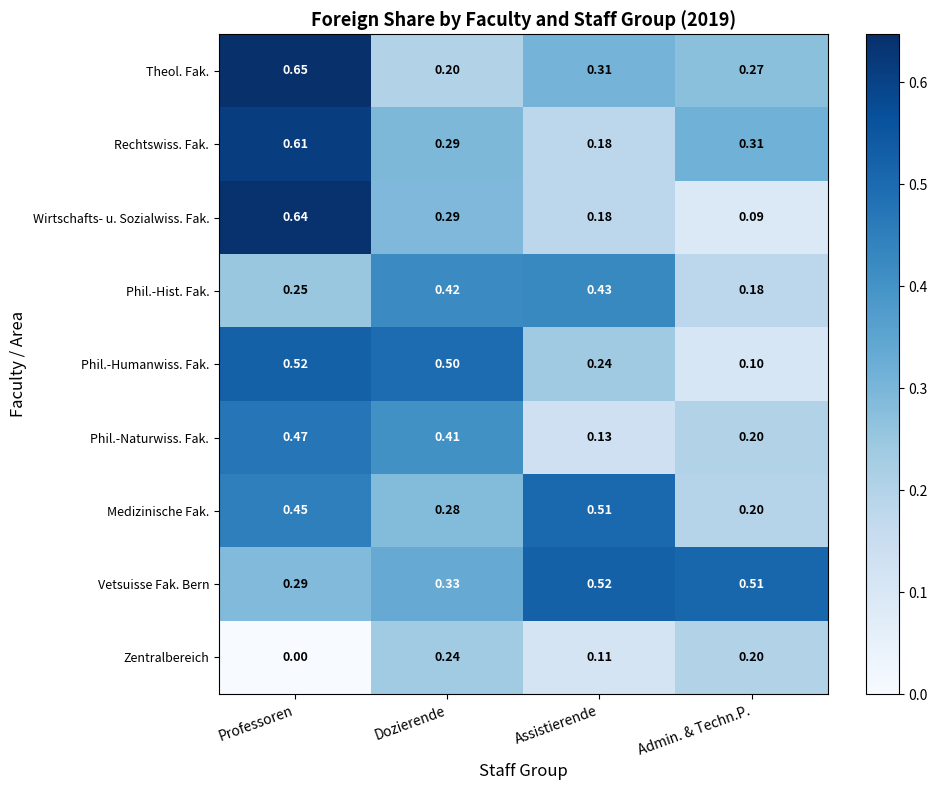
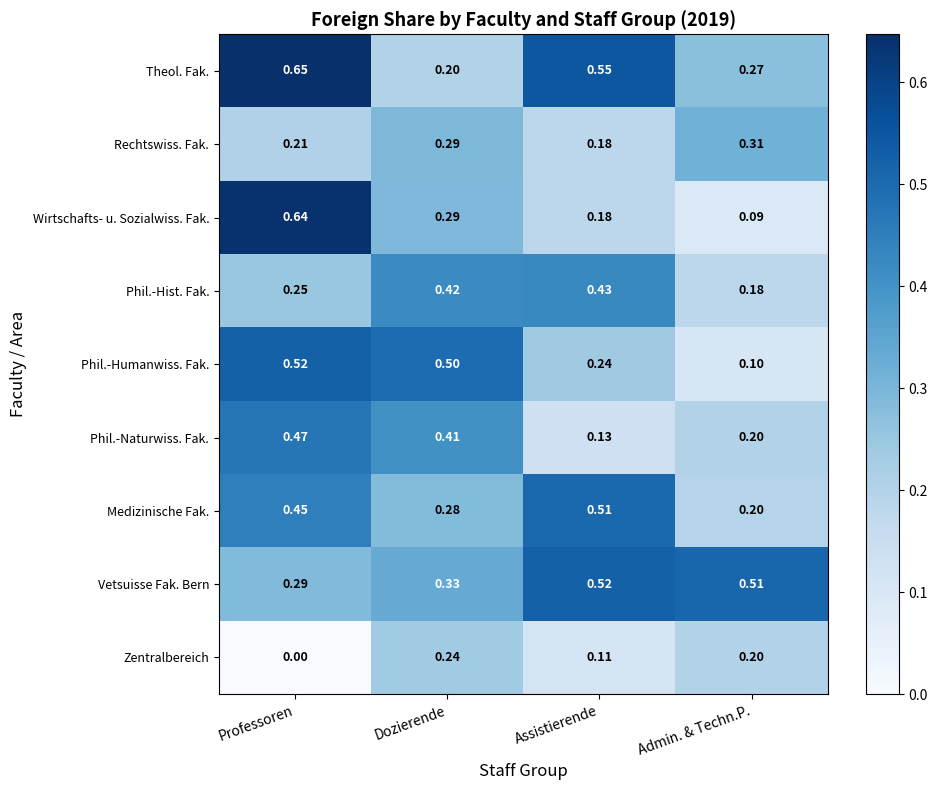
Theol. Fak., Assistierende: 0.31 -> 0.55
Rechtswiss. Fak., Professoren: 0.61 -> 0.21
